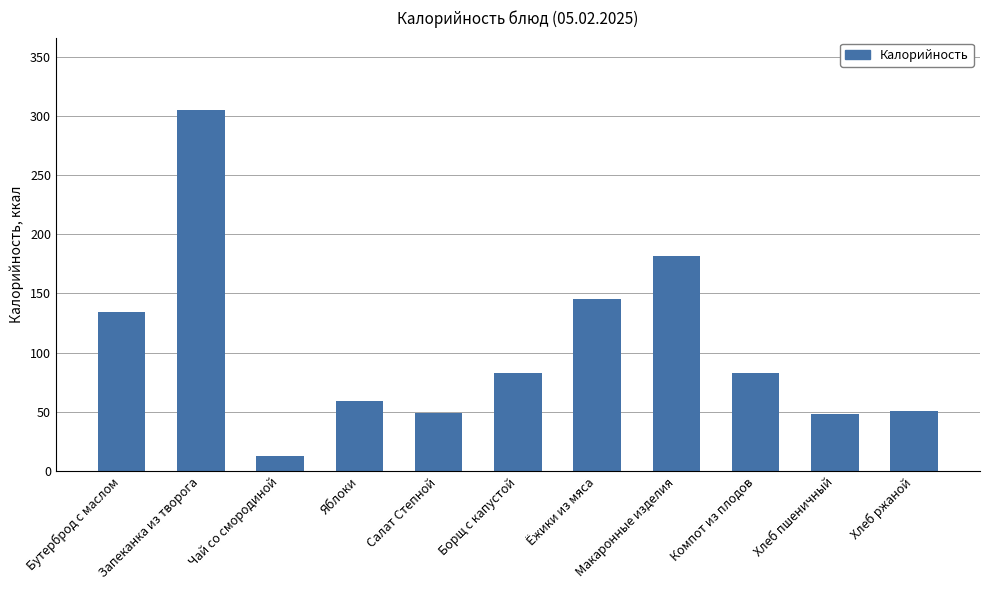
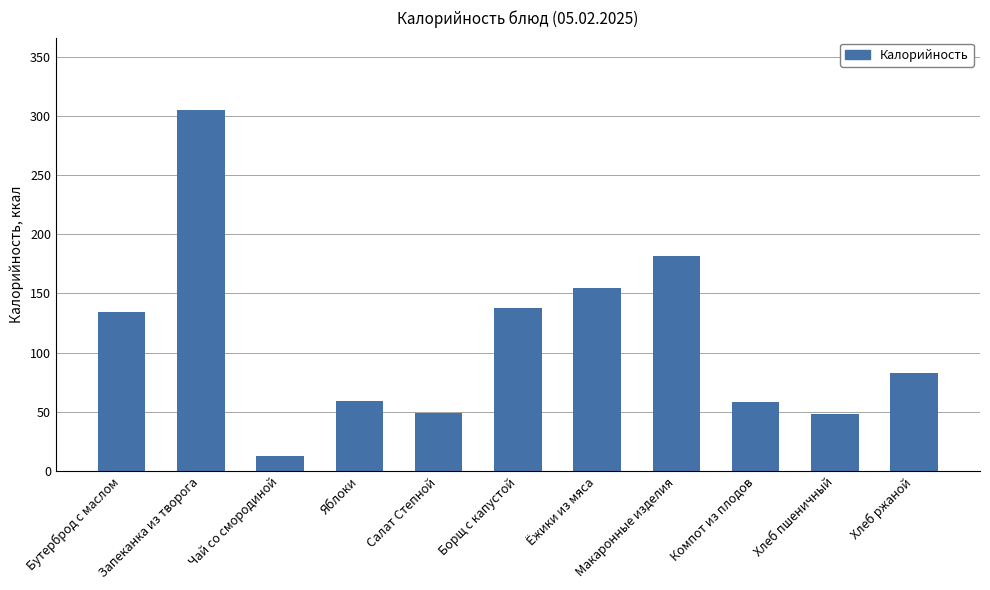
Борщ с капустой: 83 -> 138
Ёжики из мяса: 145 -> 155
Компот из плодов: 83 -> 58
Хлеб ржаной: 51 -> 83
